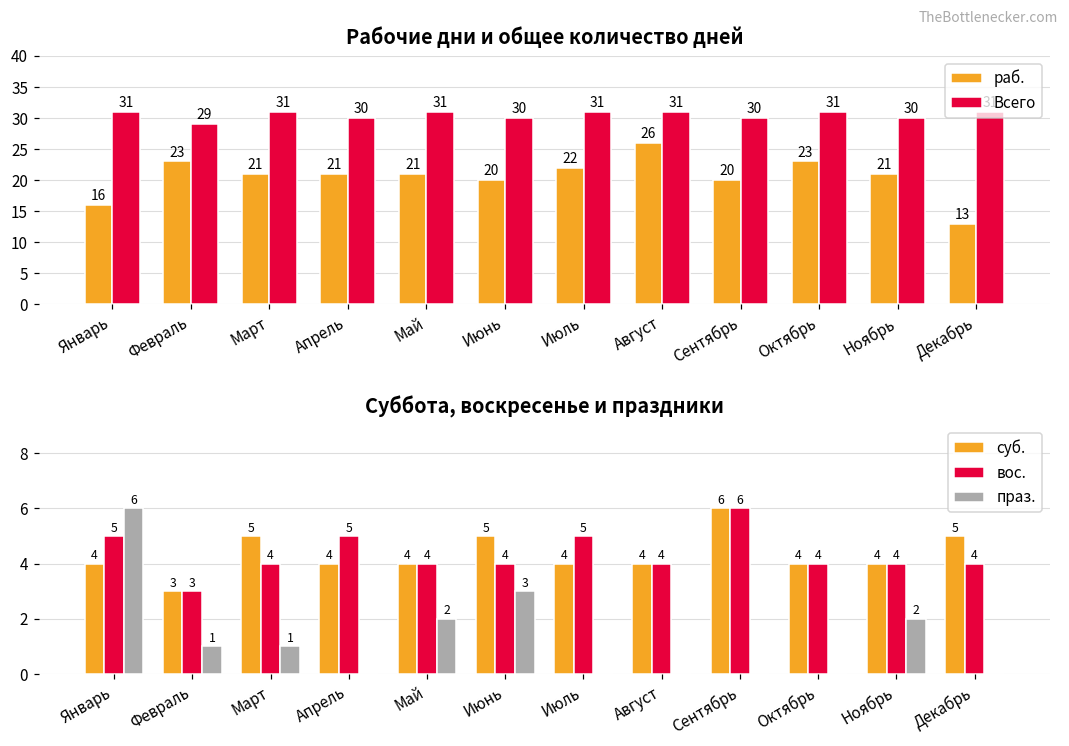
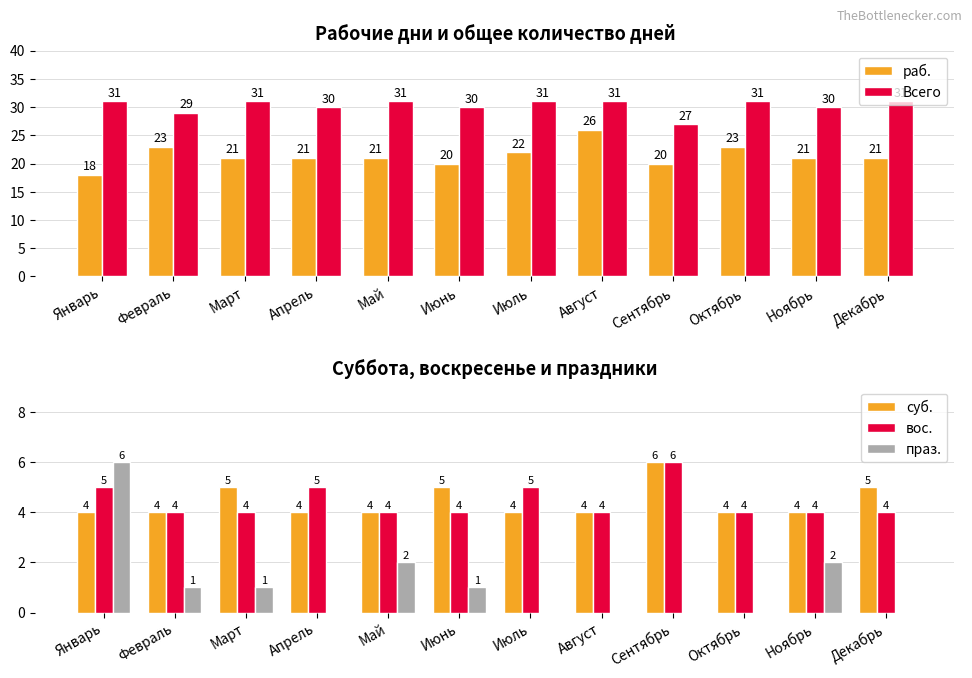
Рабочие дни и общее количество дней, раб., Январь: 16 -> 18
Рабочие дни и общее количество дней, Всего, Сентябрь: 30 -> 27
Рабочие дни и общее количество дней, раб., Декабрь: 13 -> 21
Суббота, воскресенье и праздники, суб., Февраль: 3 -> 4
Суббота, воскресенье и праздники, вос., Февраль: 3 -> 4
Суббота, воскресенье и праздники, праз., Июнь: 3 -> 1
